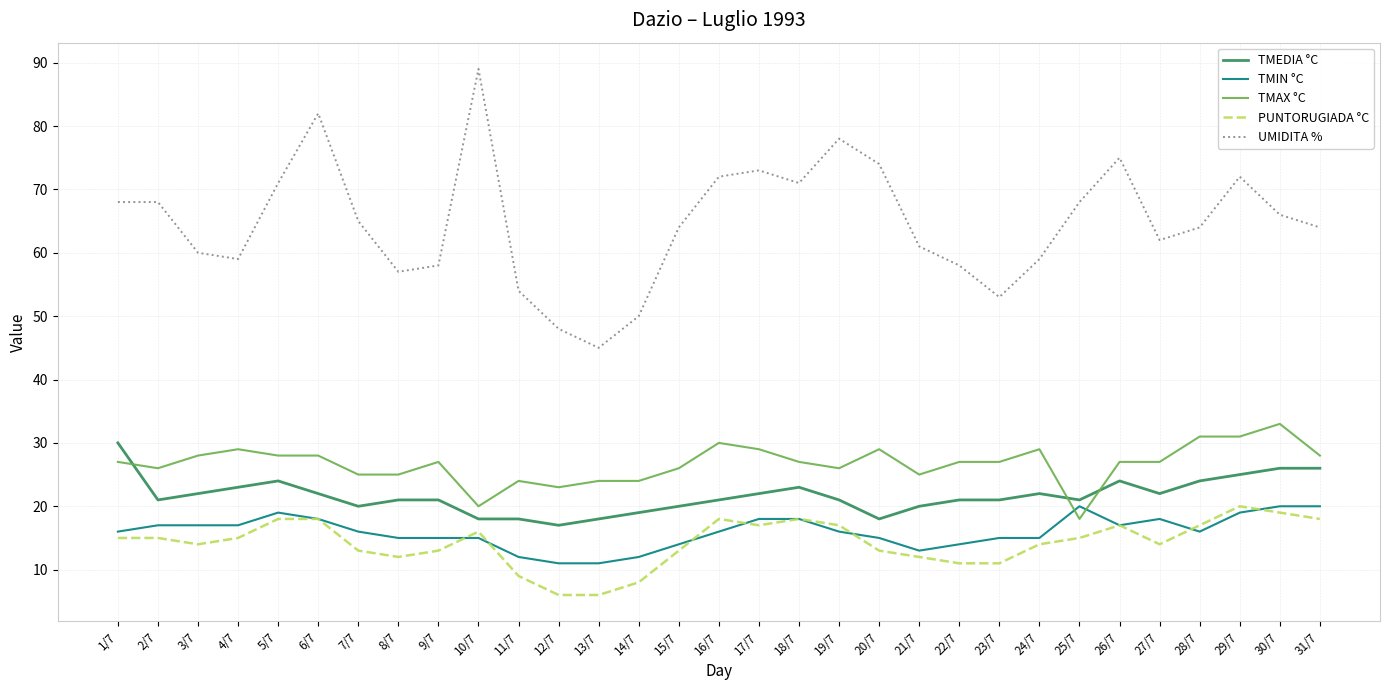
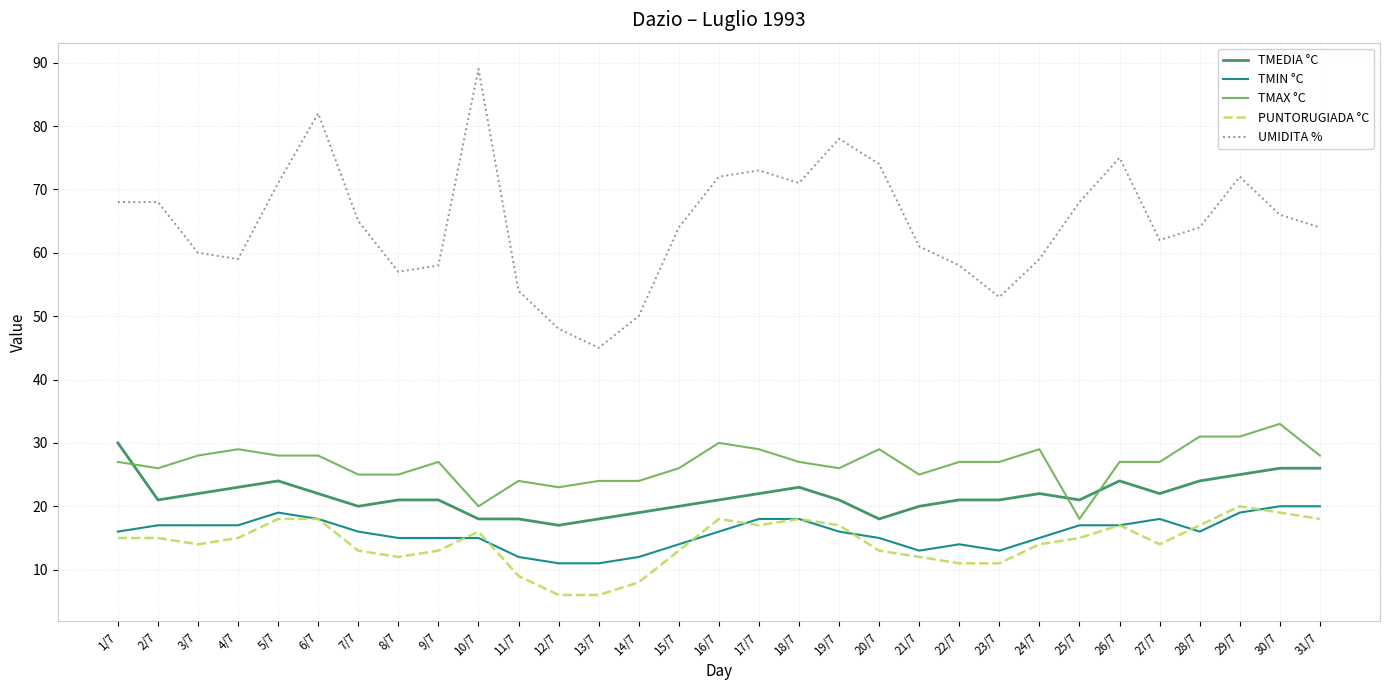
TMIN °C, 23/7: 15 -> 13
TMIN °C, 25/7: 20 -> 17
